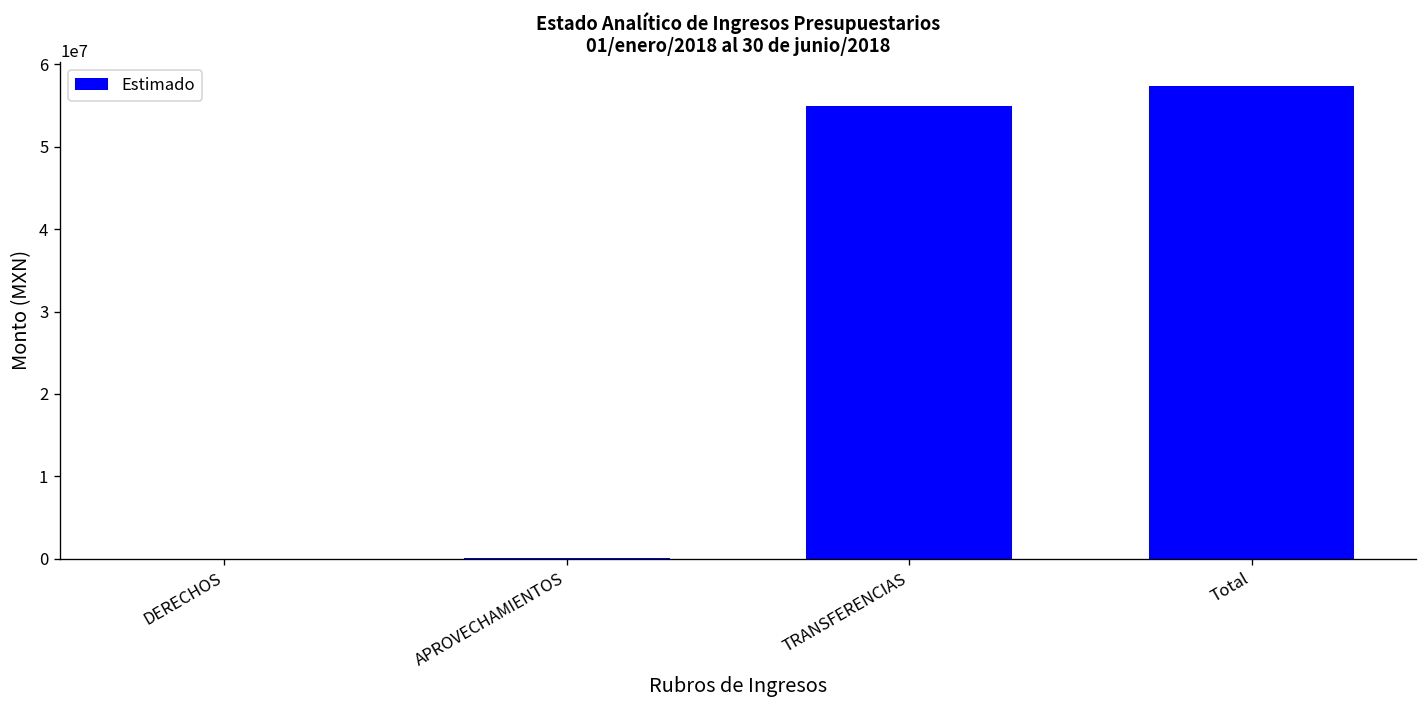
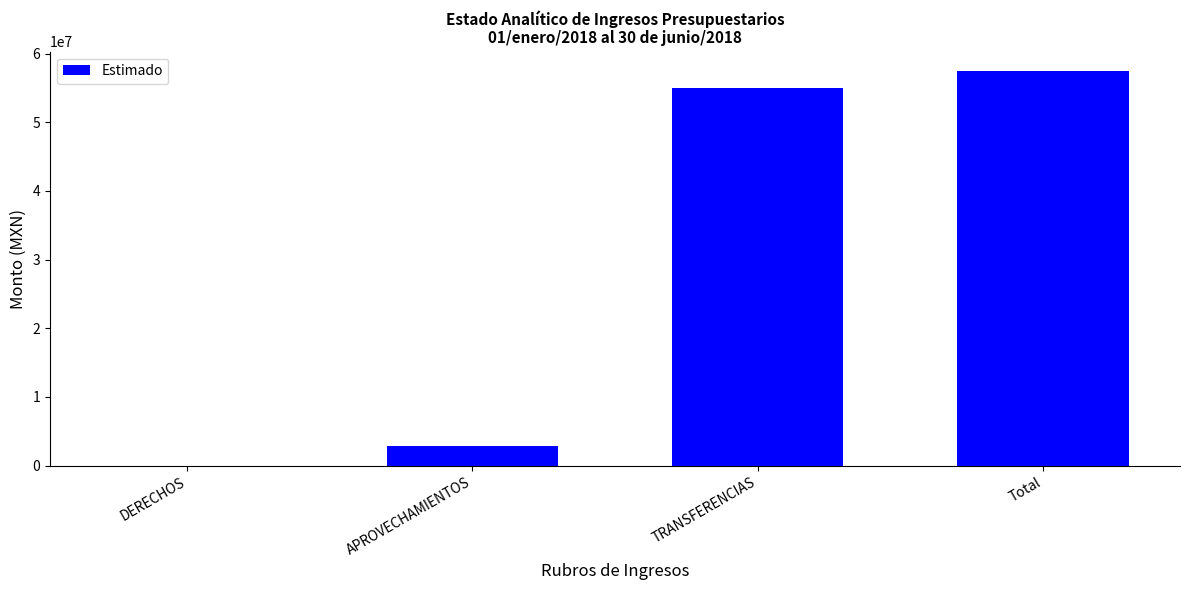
APROVECHAMIENTOS: 0 -> 3000000
